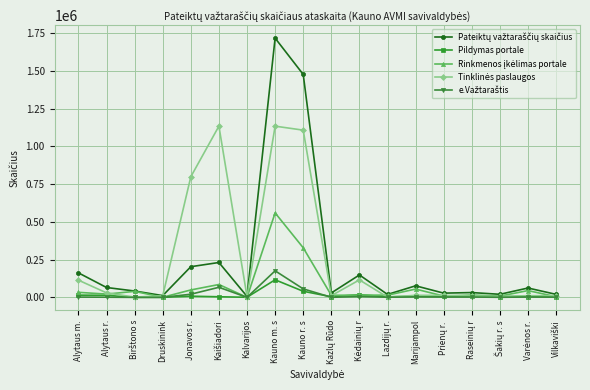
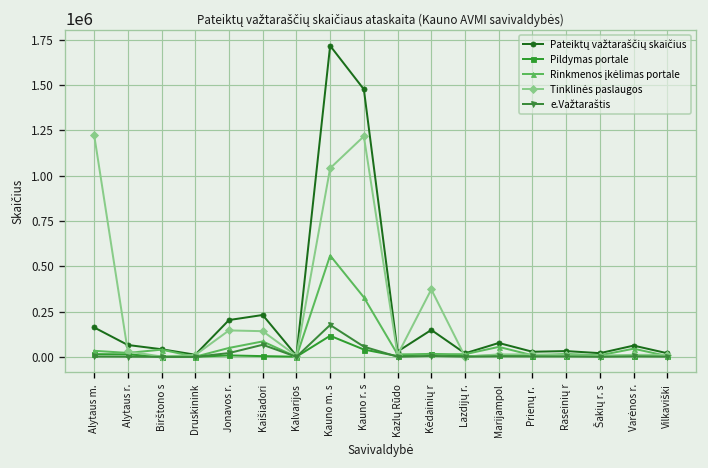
Tinklinės paslaugos, Alytaus m.: 110000 -> 1230000
Tinklinės paslaugos, Jonavos r.: 800000 -> 150000
Tinklinės paslaugos, Kaišiadori: 1130000 -> 140000
Tinklinės paslaugos, Kauno m. s: 1130000 -> 1040000
Tinklinės paslaugos, Kauno r. s: 1110000 -> 1220000
Tinklinės paslaugos, Kėdainių r: 120000 -> 370000
